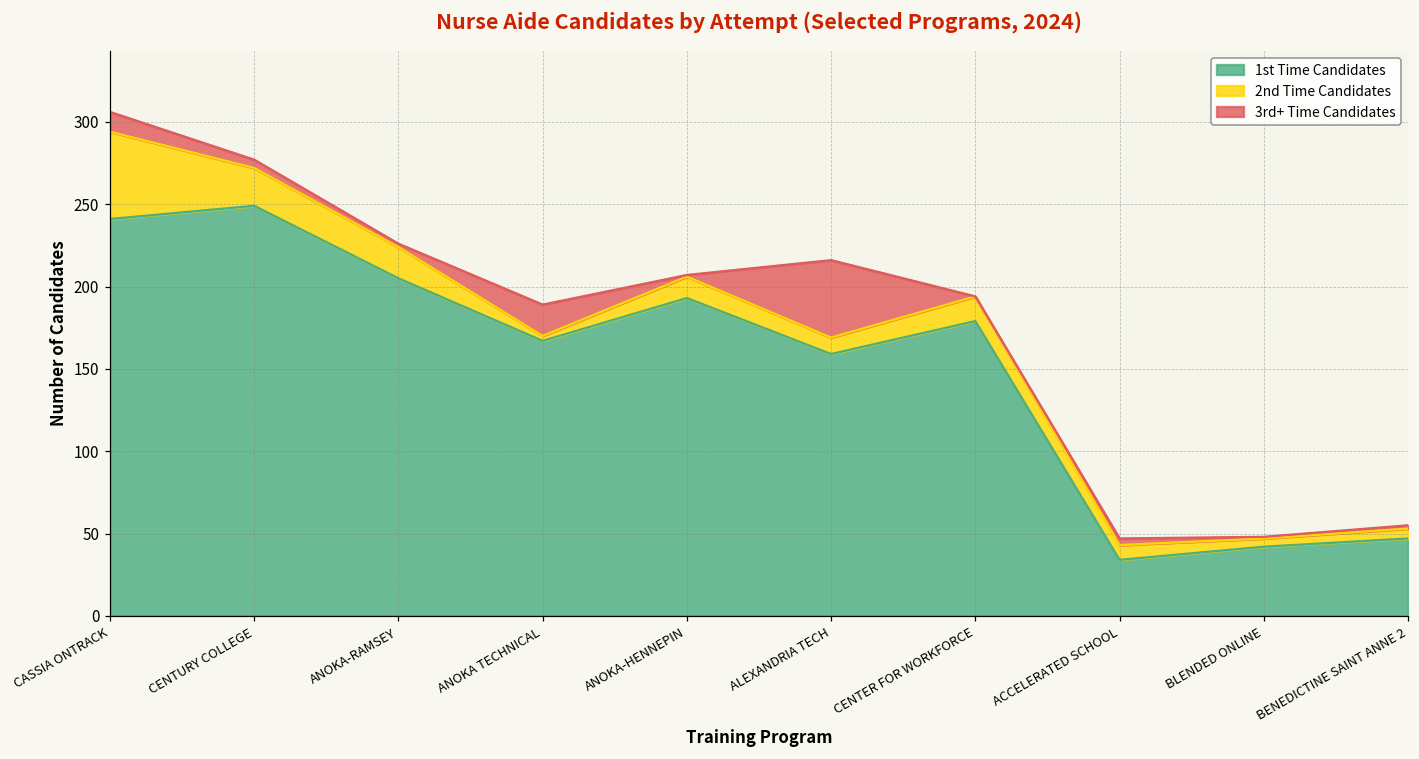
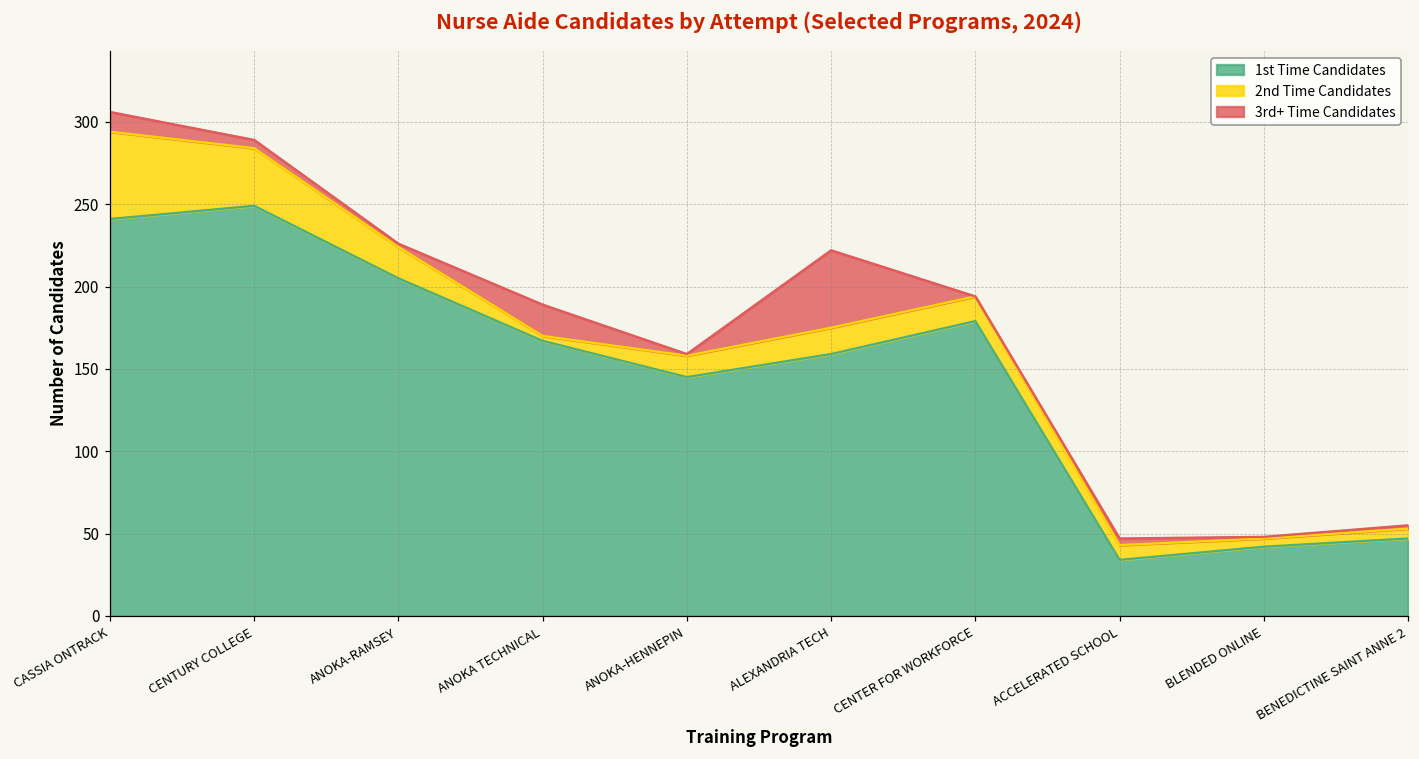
2nd Time Candidates, CENTURY COLLEGE: 23 -> 35
1st Time Candidates, ANOKA-HENNEPIN: 193 -> 145
2nd Time Candidates, ALEXANDRIA TECH: 10 -> 16
